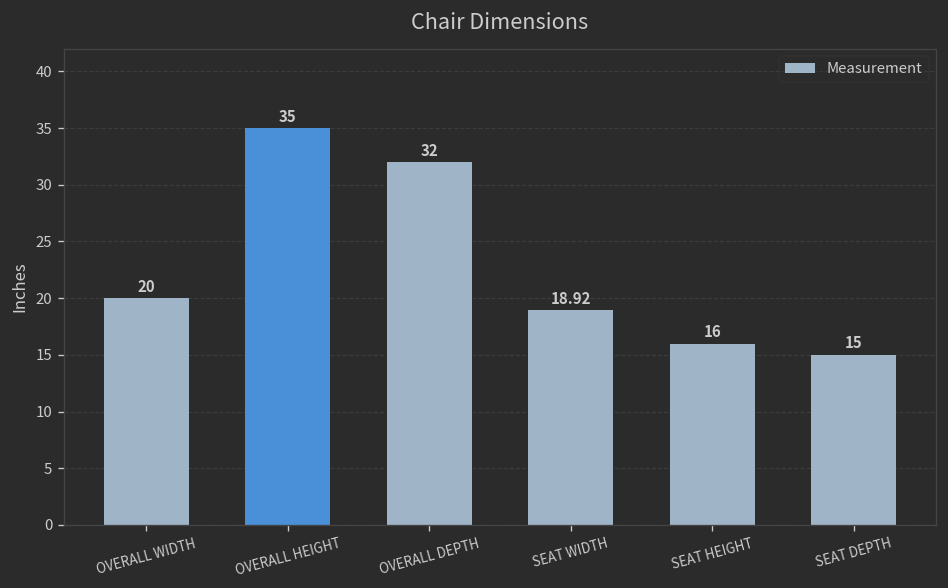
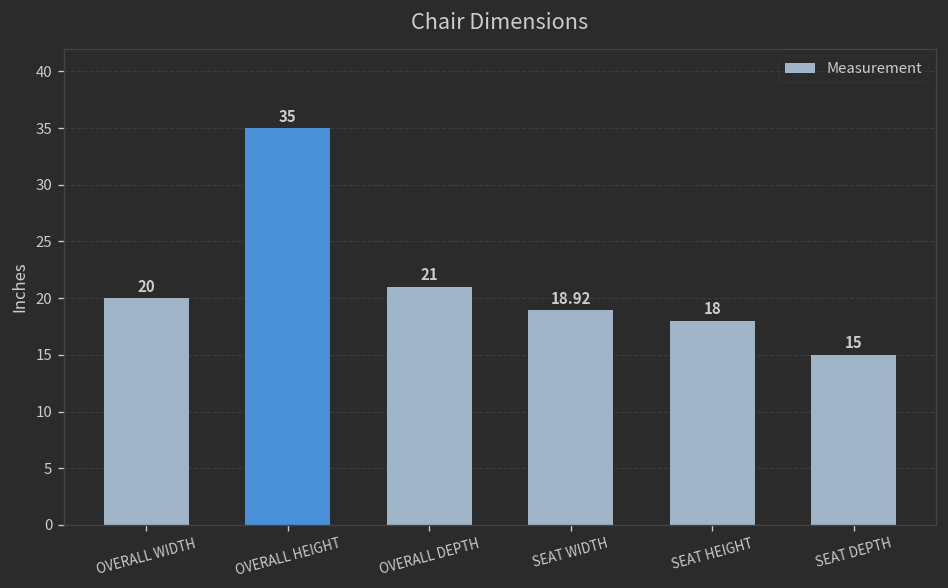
OVERALL DEPTH: 32 -> 21
SEAT HEIGHT: 16 -> 18
